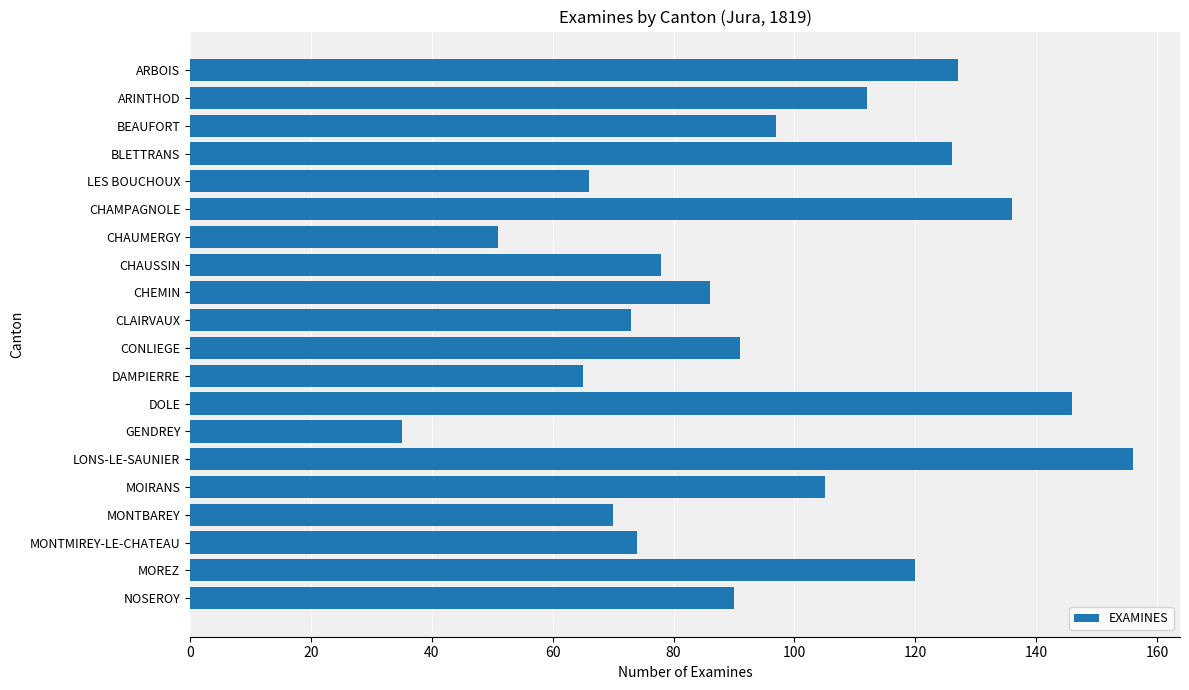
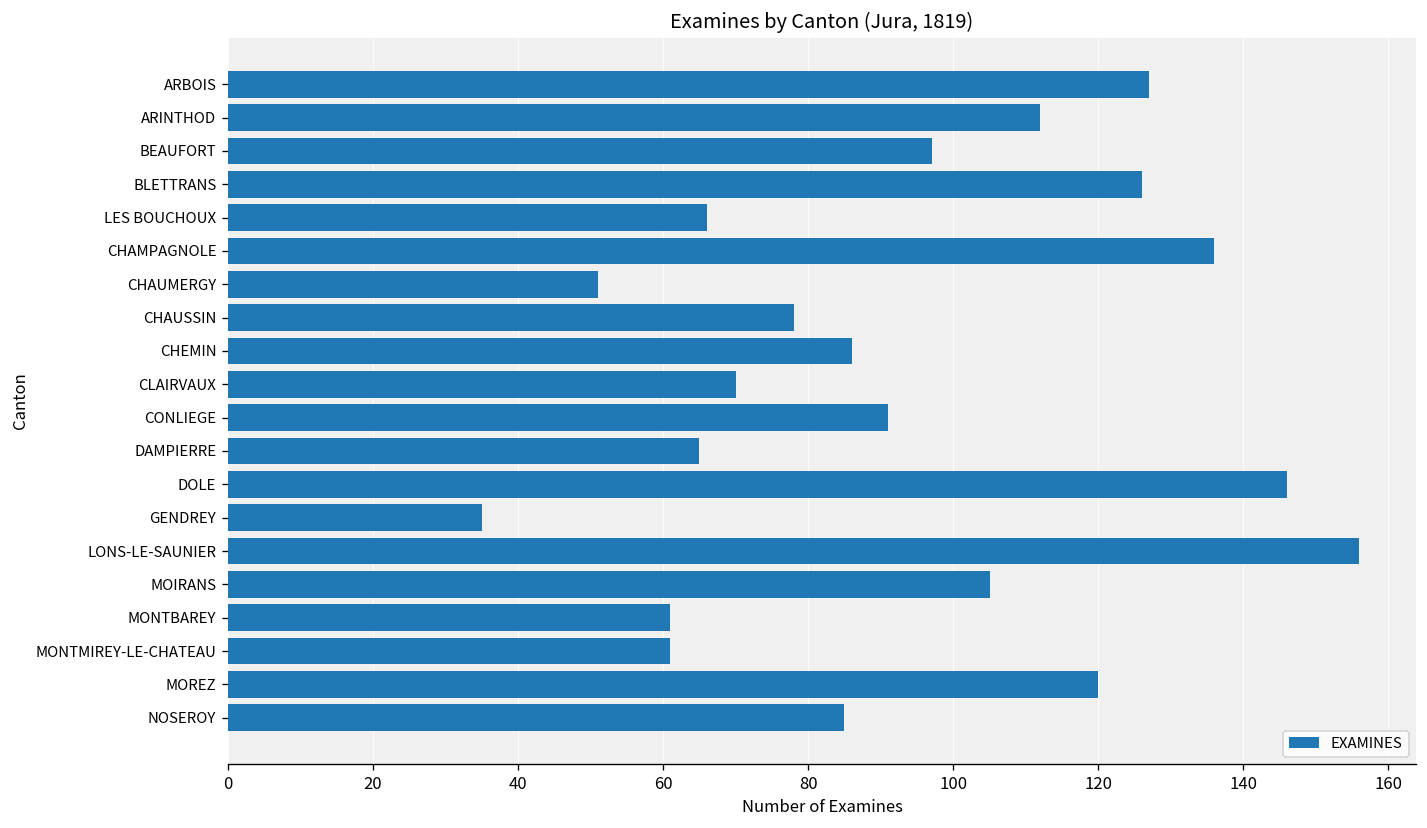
CLAIRVAUX: 73 -> 70
MONTBAREY: 70 -> 61
MONTMIREY-LE-CHATEAU: 74 -> 61
NOSEROY: 90 -> 85
